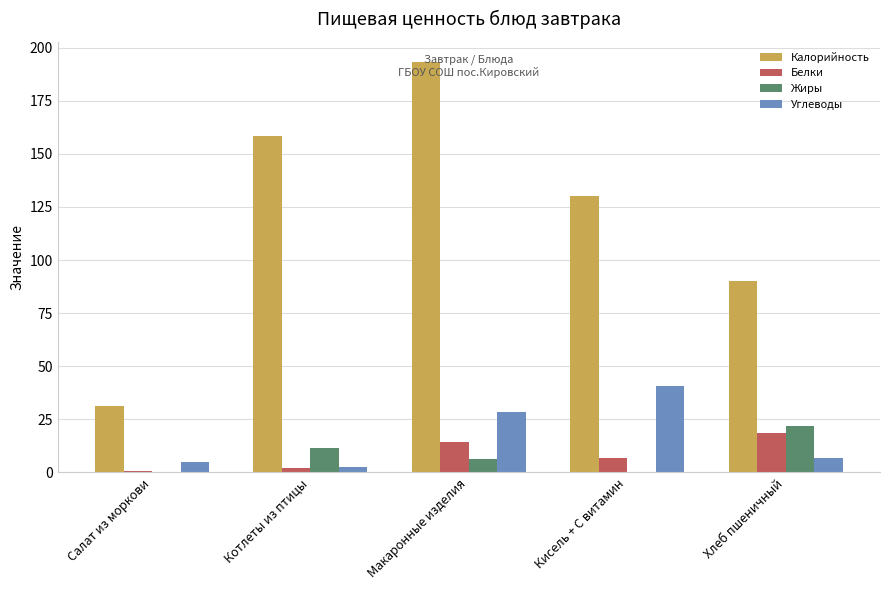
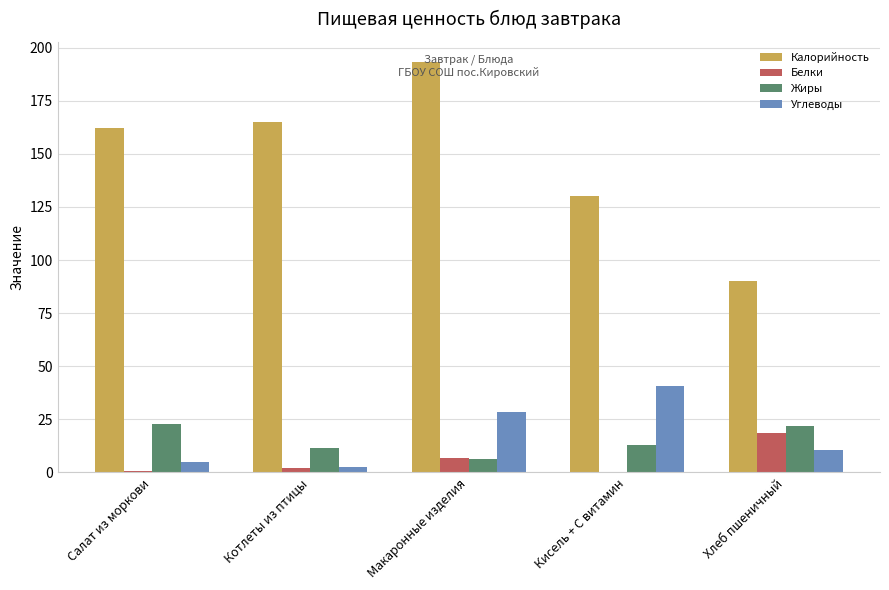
Калорийность, Салат из моркови: 31 -> 162
Жиры, Салат из моркови: 0 -> 23
Калорийность, Котлеты из птицы: 158 -> 165
Белки, Макаронные изделия: 14 -> 7
Белки, Кисель + С витамин: 7 -> 0
Жиры, Кисель + С витамин: 0 -> 13
Углеводы, Хлеб пшеничный: 7 -> 11
